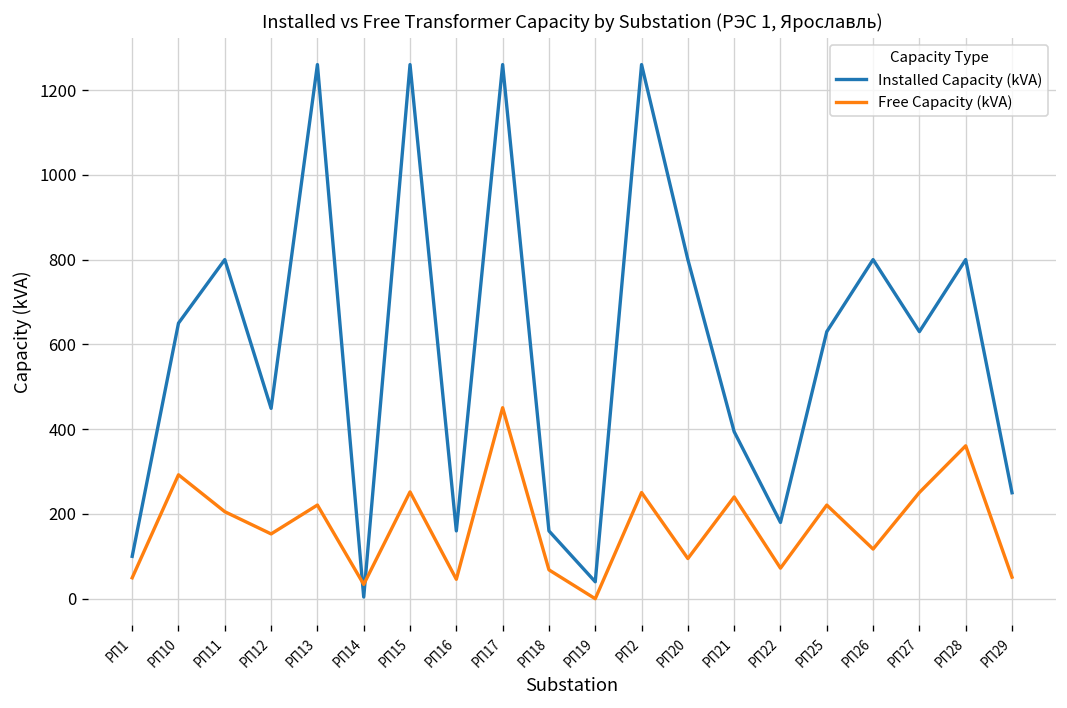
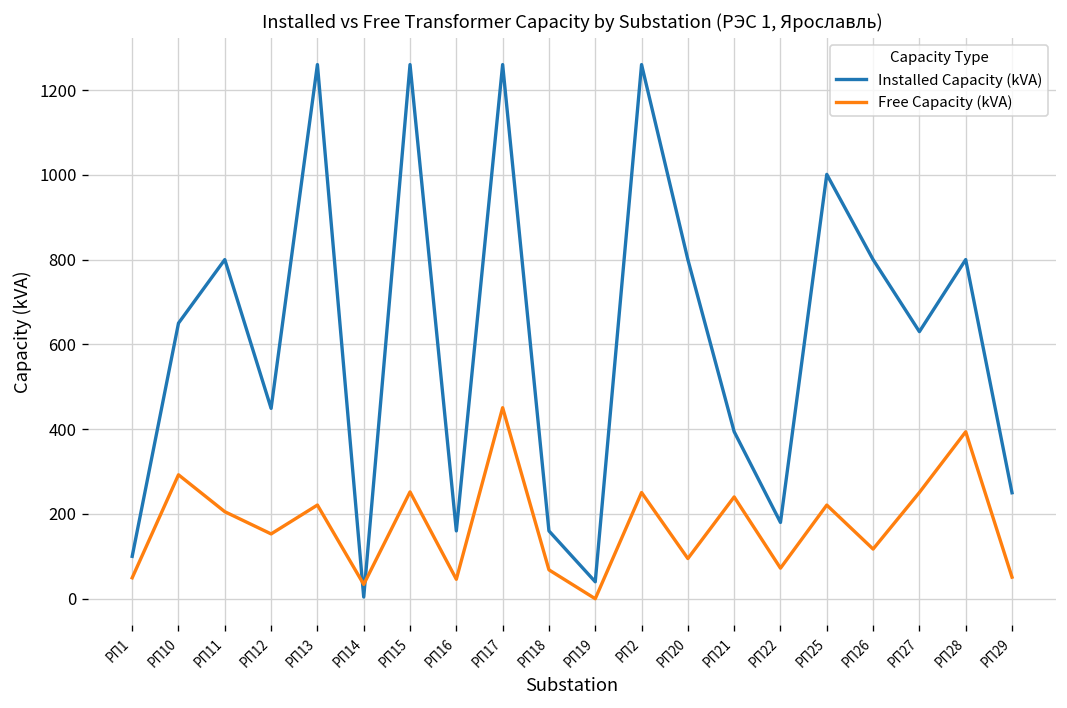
Installed Capacity (kVA), РП25: 630 -> 1000
Free Capacity (kVA), РП28: 360 -> 390
